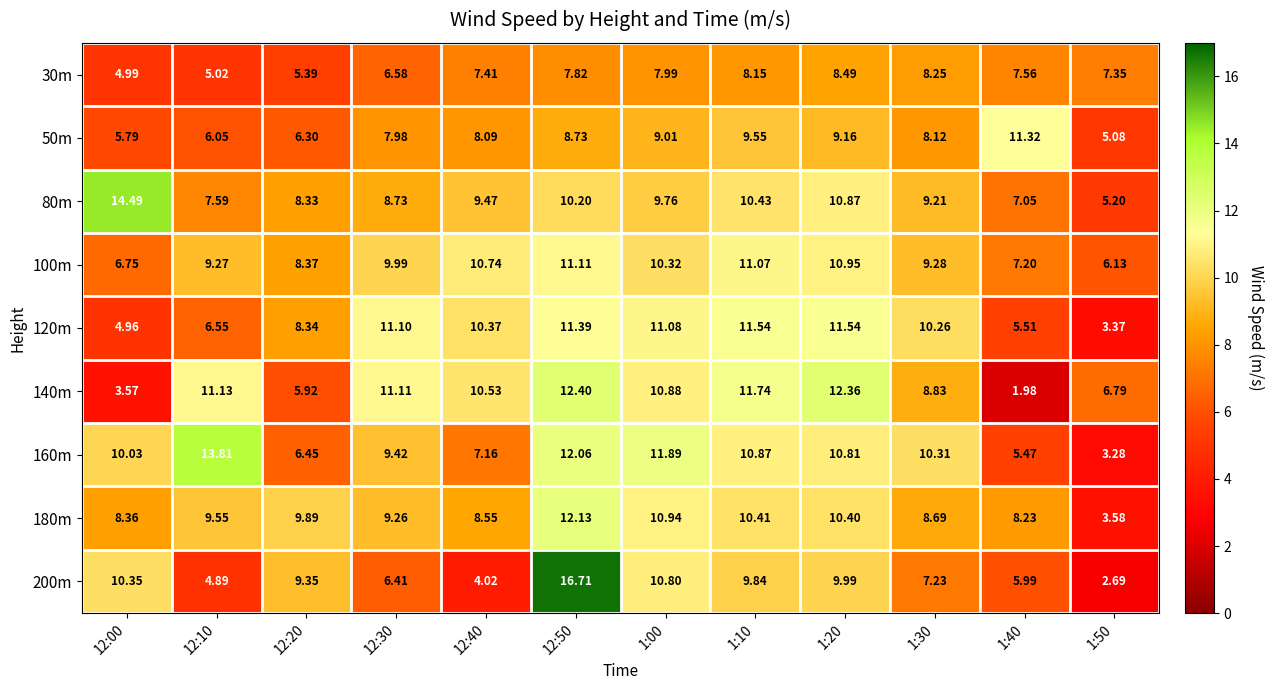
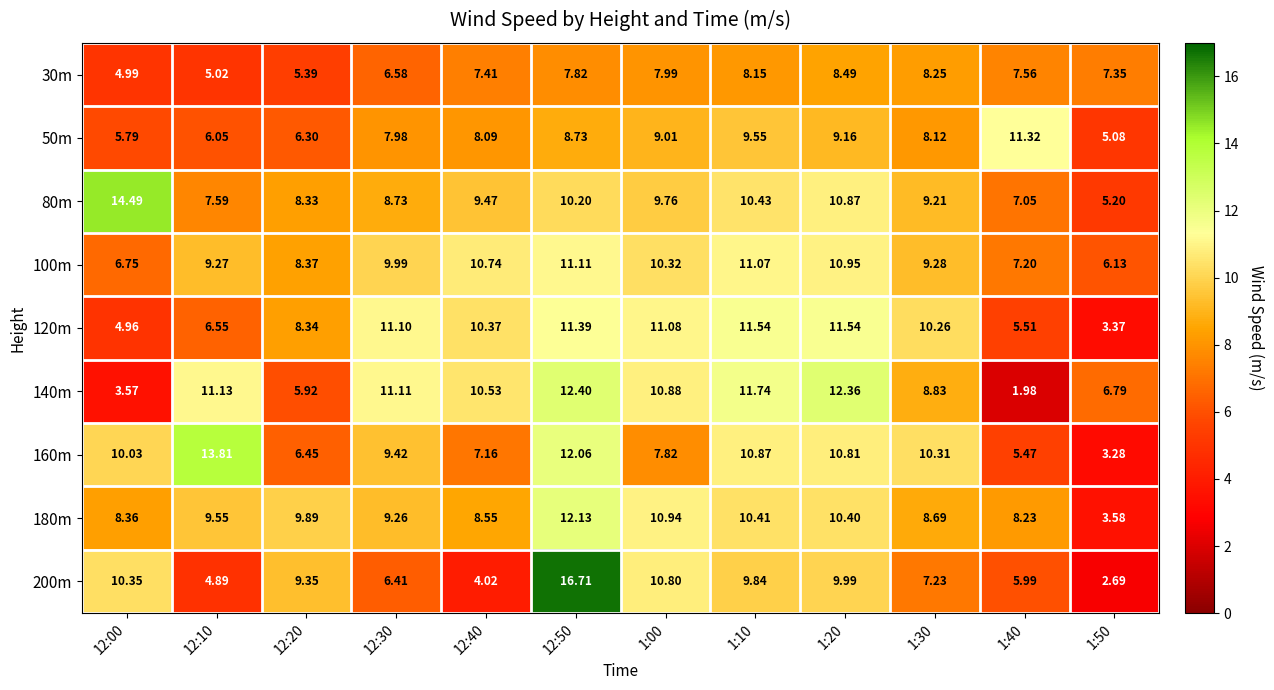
160m, 1:00: 11.89 -> 7.82
